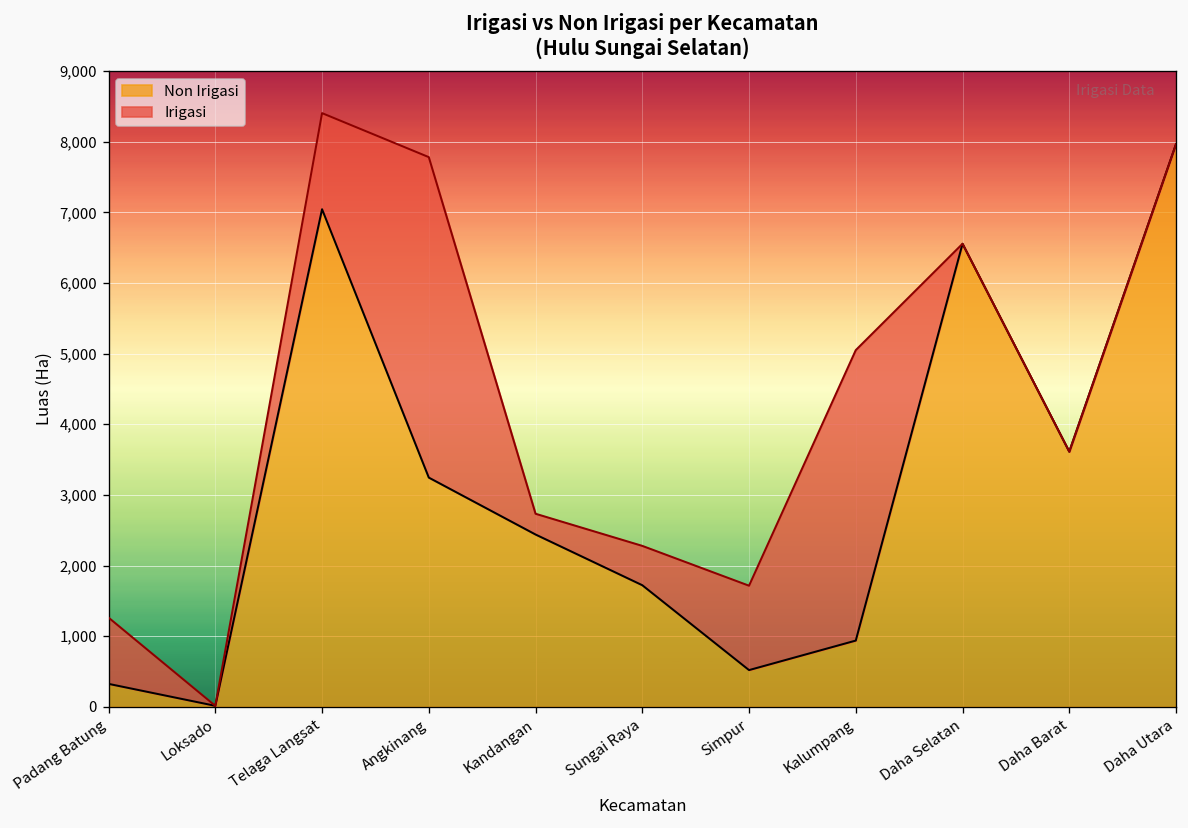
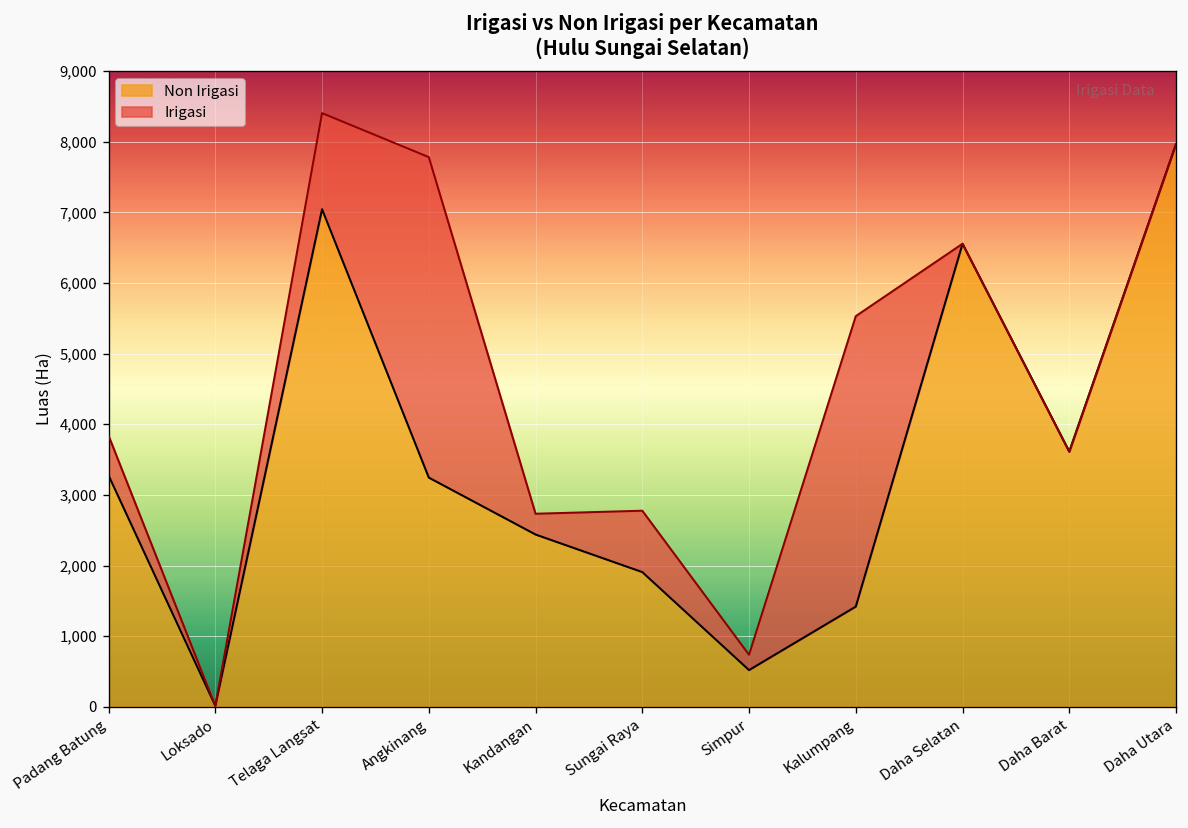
Non Irigasi, Padang Batung: 300 -> 3,300
Irigasi, Padang Batung: 900 -> 600
Non Irigasi, Sungai Raya: 1,700 -> 1,900
Irigasi, Sungai Raya: 600 -> 900
Irigasi, Simpur: 1,200 -> 200
Non Irigasi, Kalumpang: 900 -> 1,400
